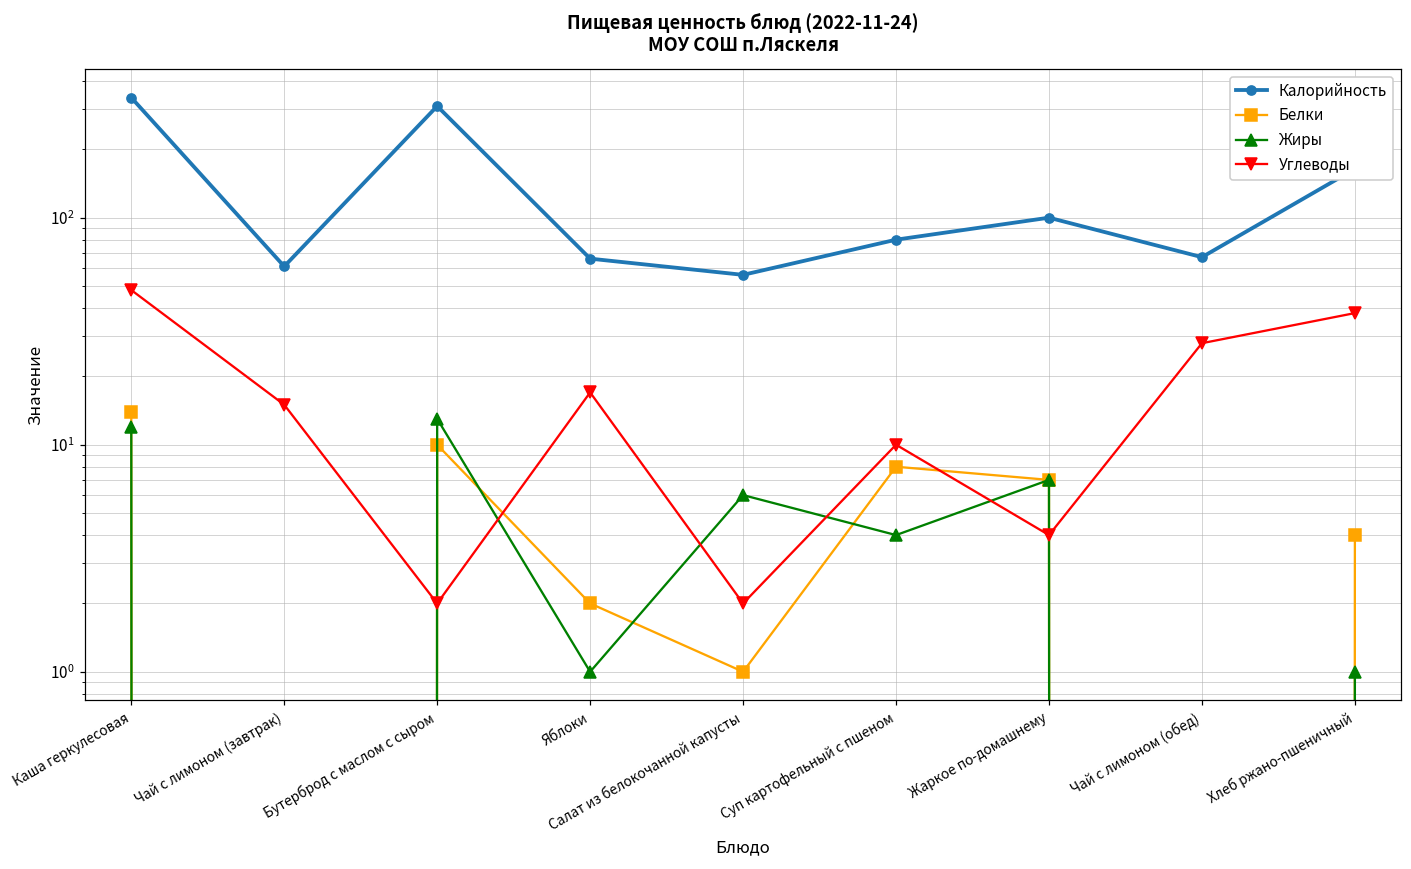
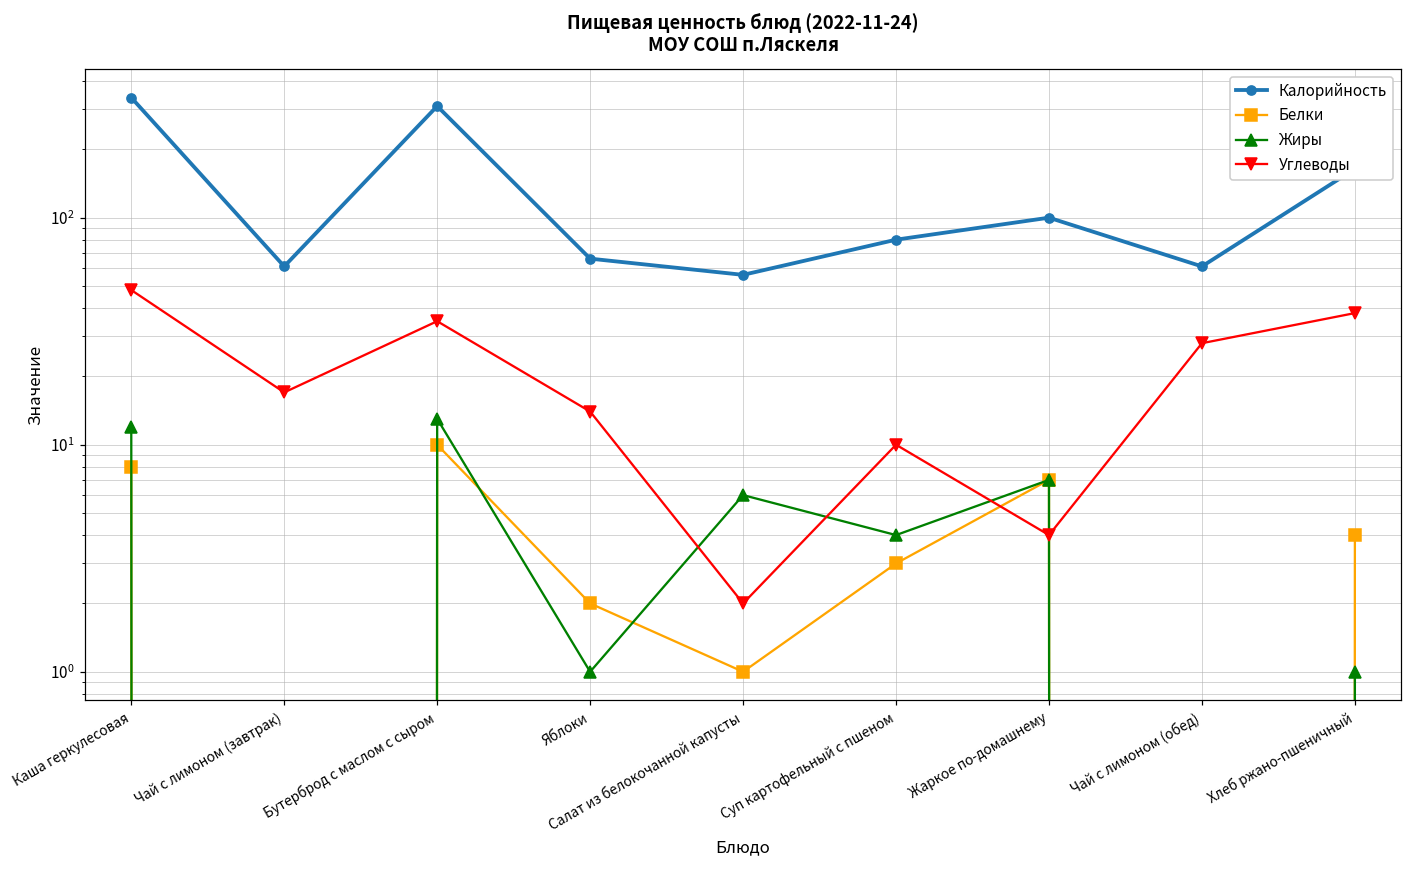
Белки, Каша геркулесовая: 14 -> 8
Углеводы, Чай с лимоном (завтрак): 15 -> 17
Углеводы, Бутерброд с маслом с сыром: 2 -> 35
Углеводы, Яблоки: 17 -> 14
Белки, Суп картофельный с пшеном: 8 -> 3
Калорийность, Чай с лимоном (обед): 67 -> 61
